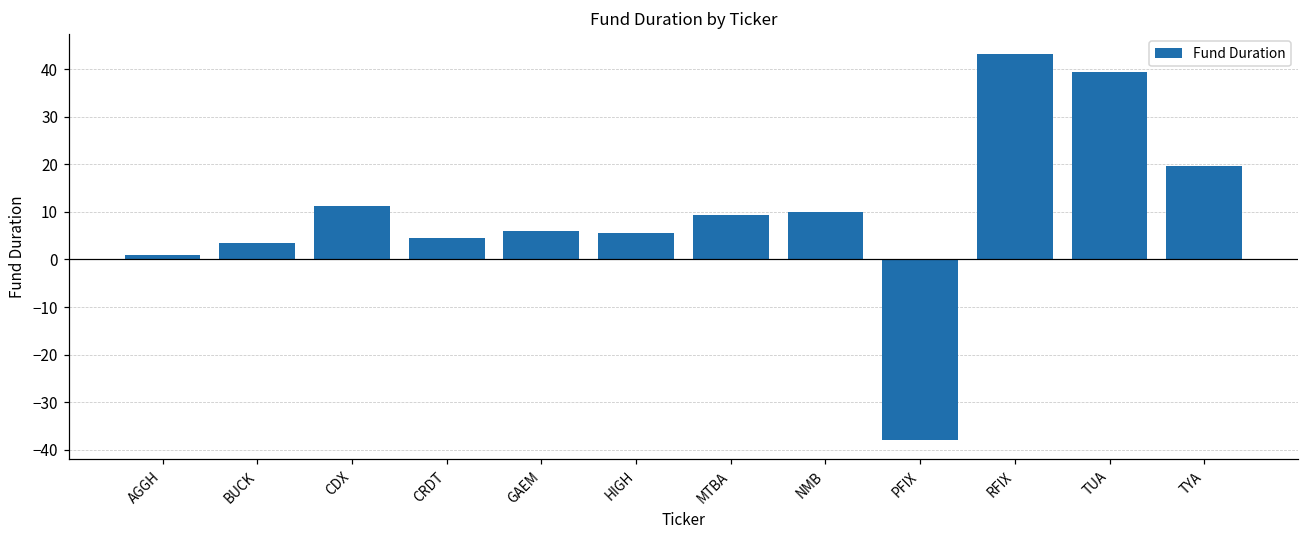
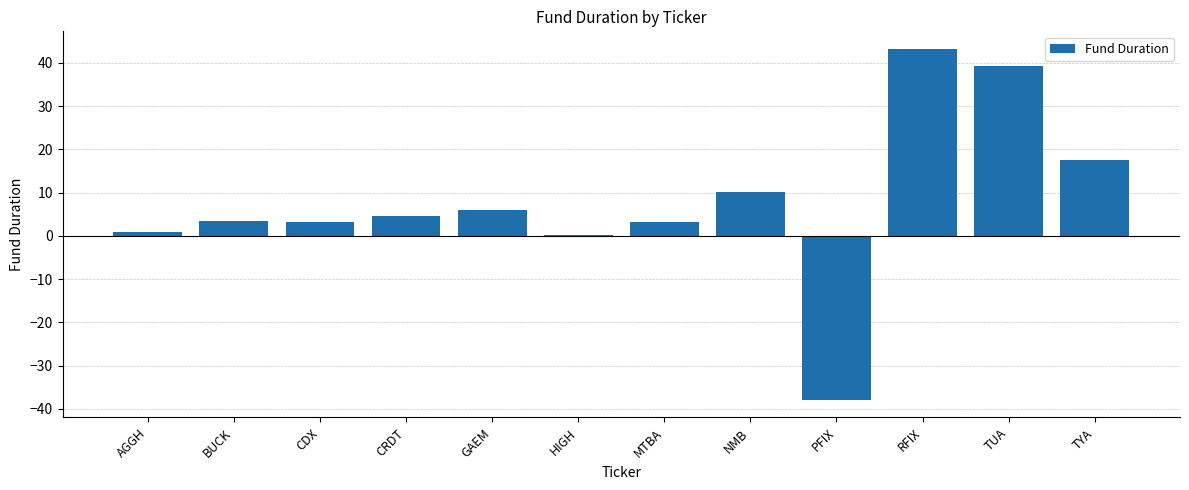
CDX: 11 -> 3
HIGH: 5 -> 0
MTBA: 9 -> 3
TYA: 20 -> 17
